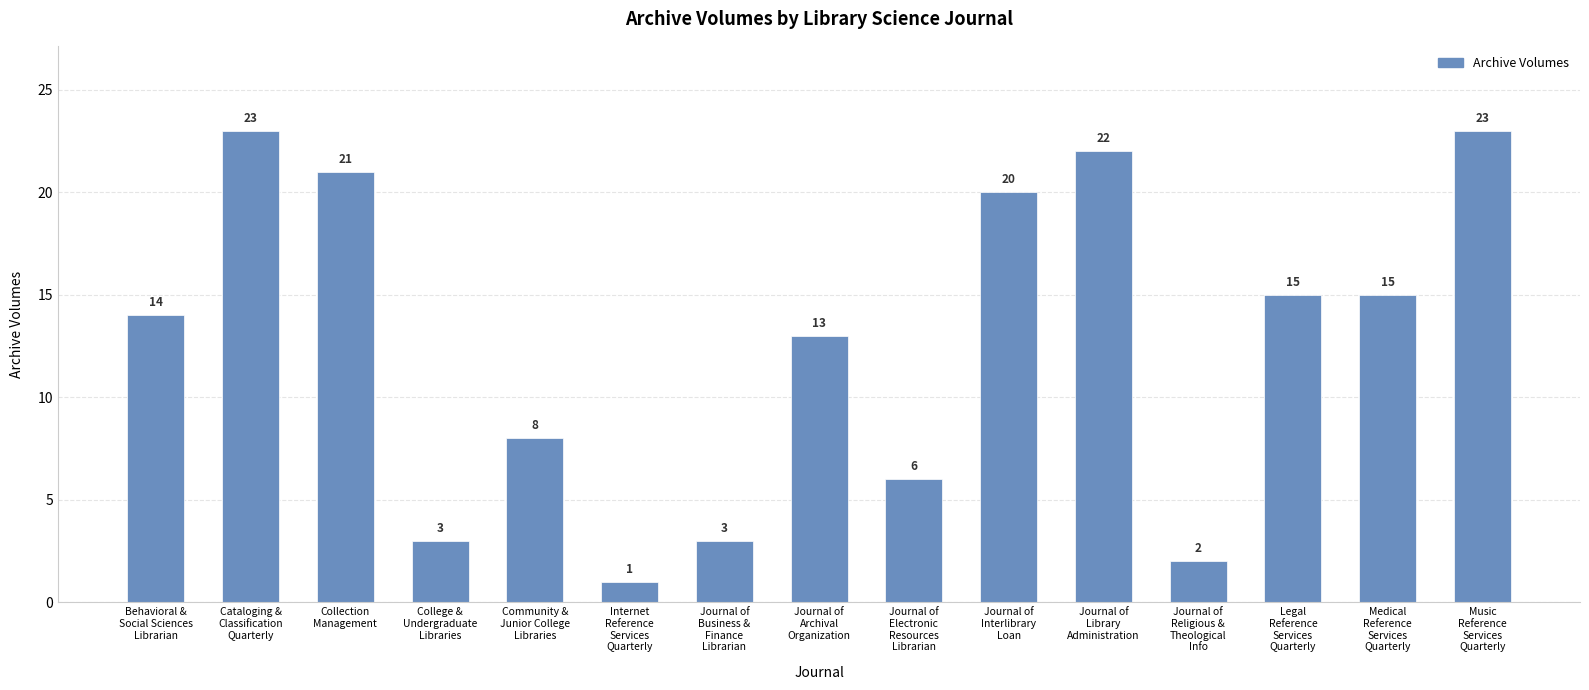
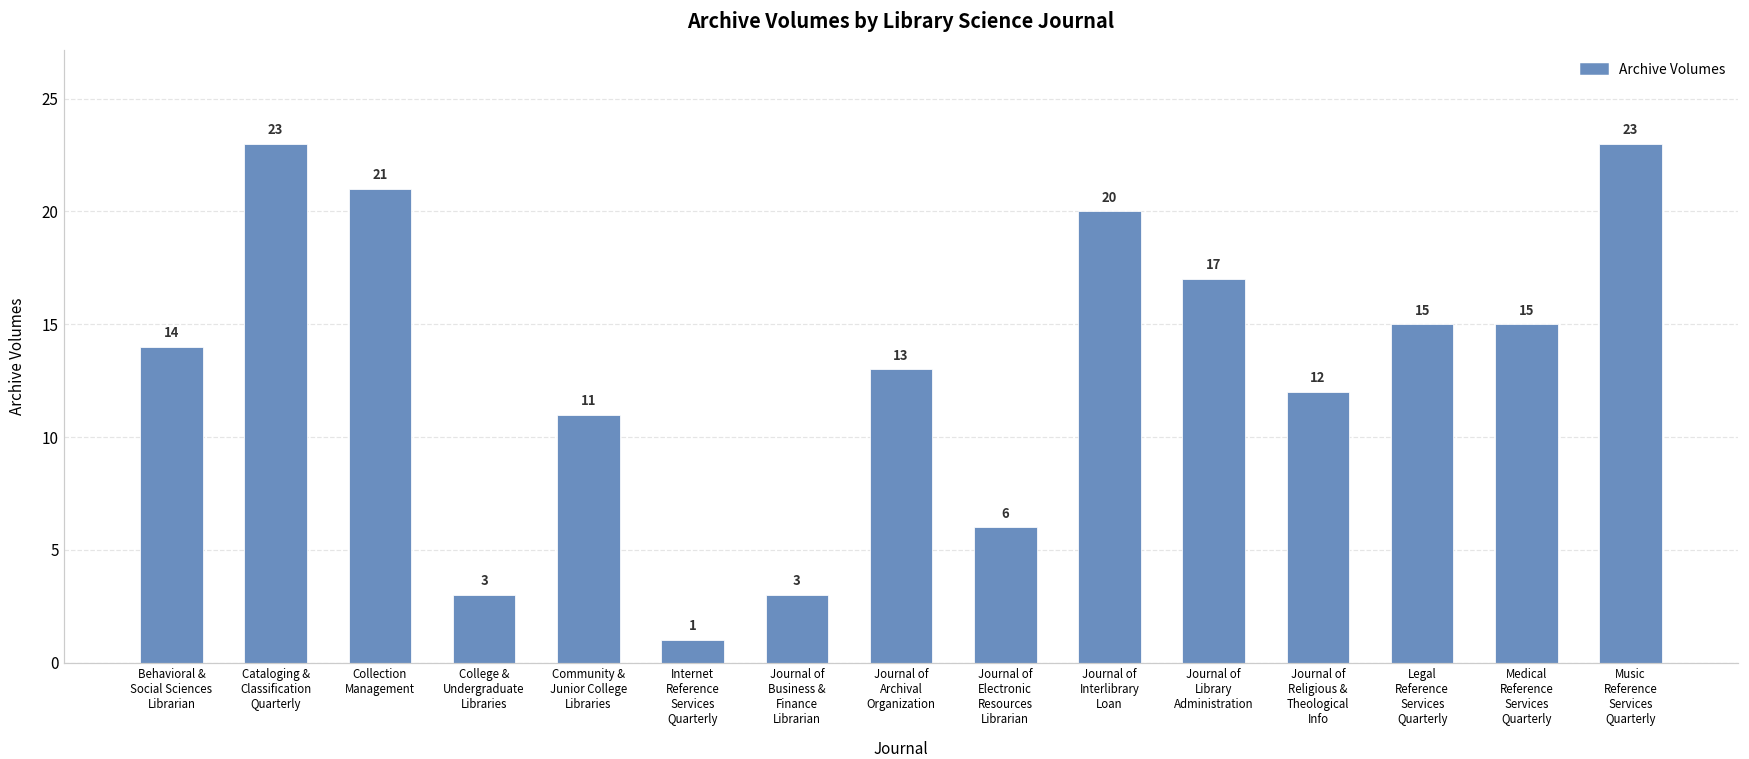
Community & Junior College Libraries: 8 -> 11
Journal of Library Administration: 22 -> 17
Journal of Religious & Theological Info: 2 -> 12
